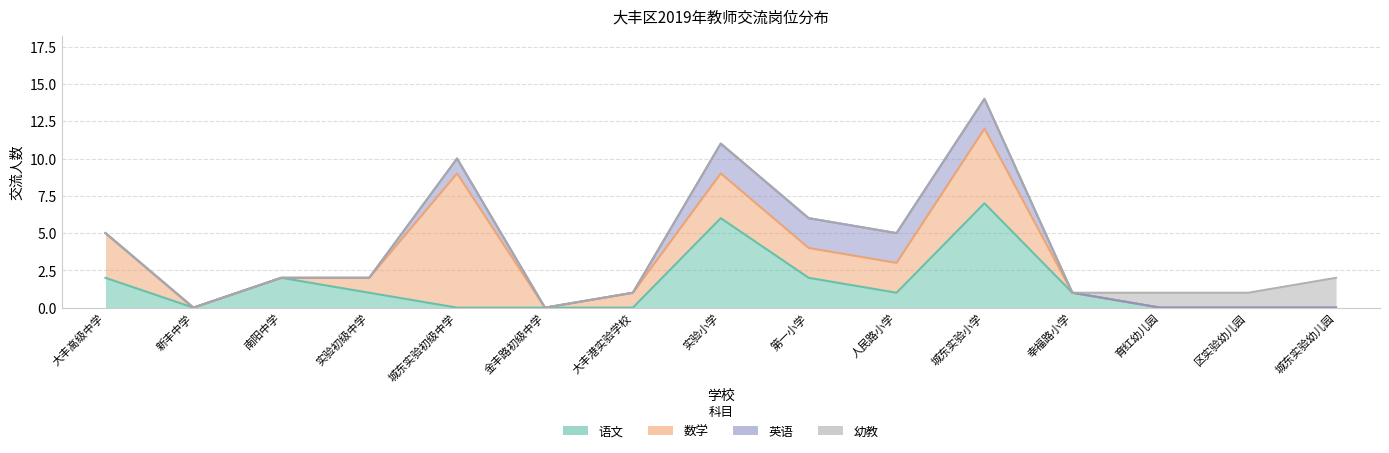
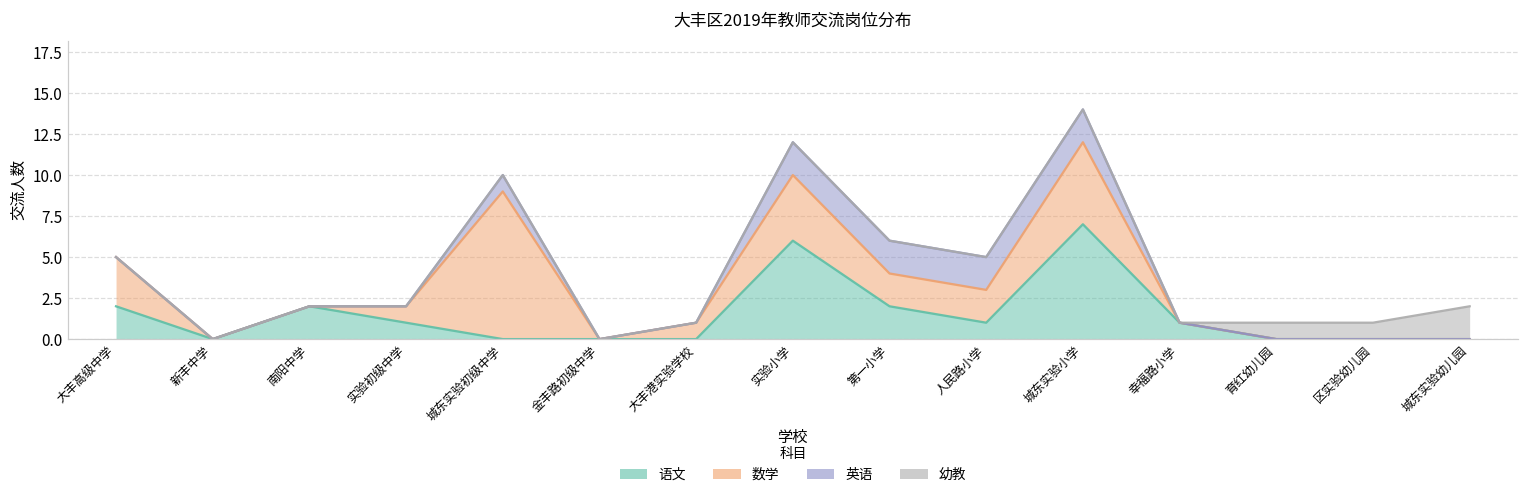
数学, 实验小学: 3 -> 4
